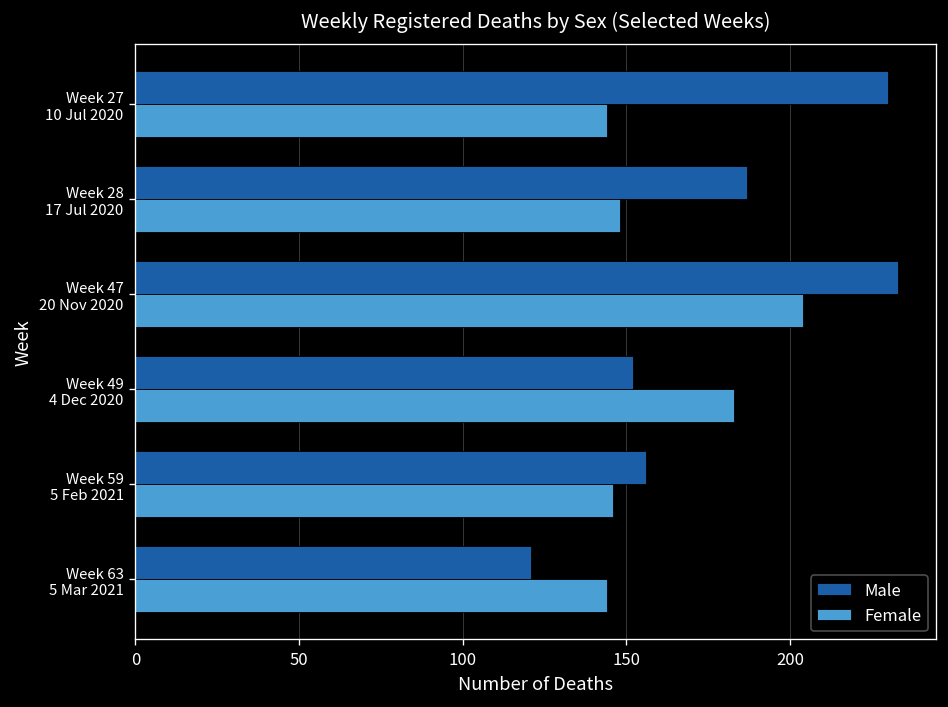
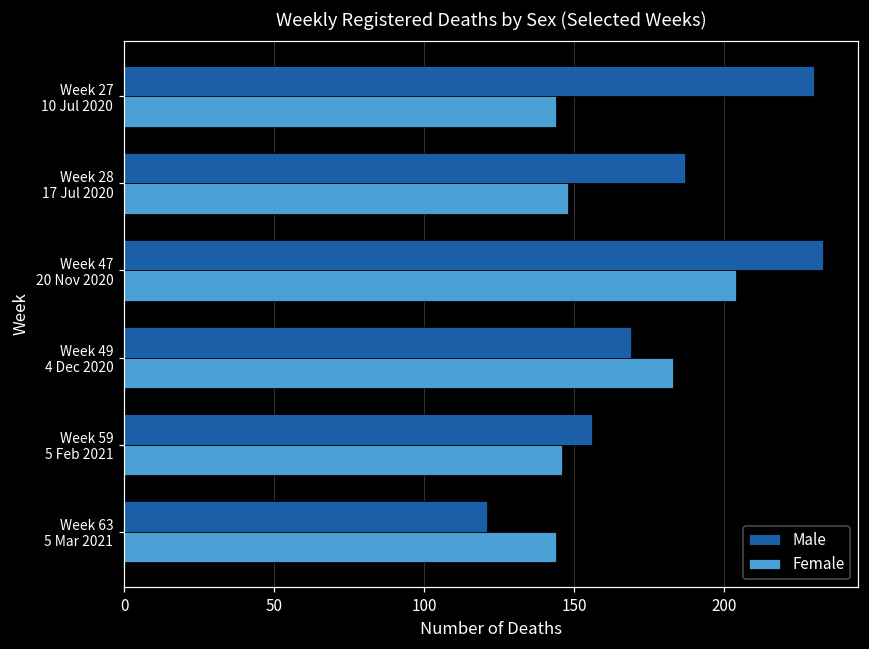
Male, Week 49 4 Dec 2020: 152 -> 169
